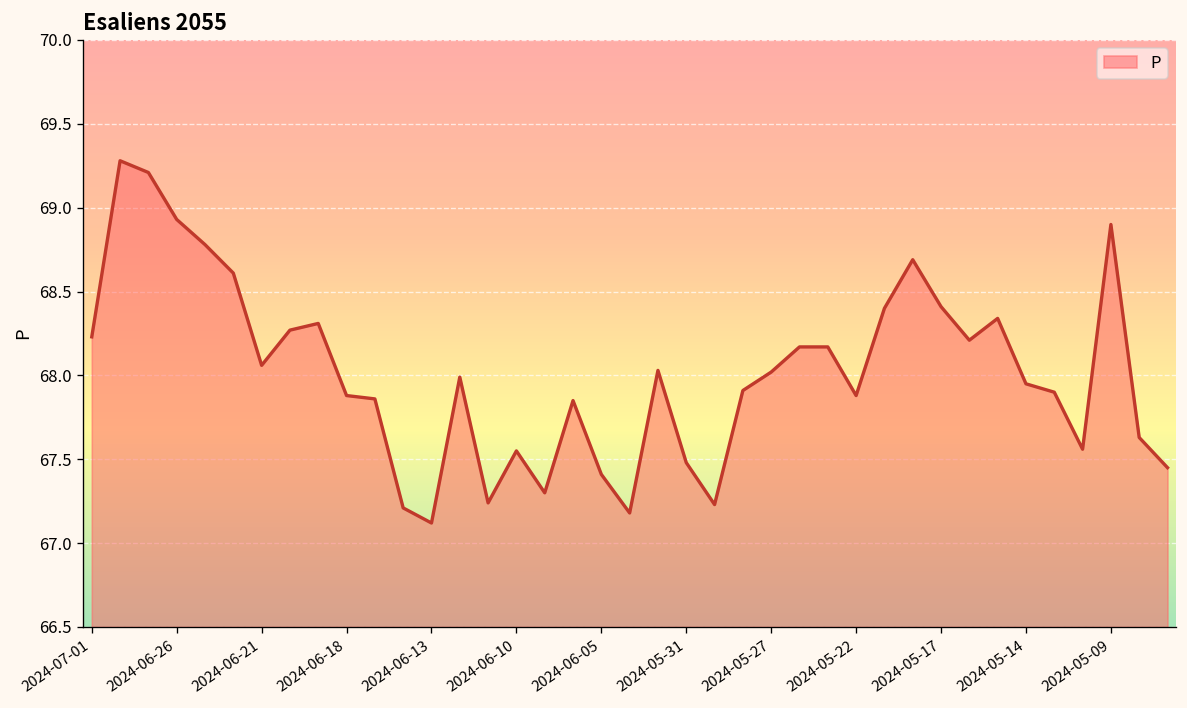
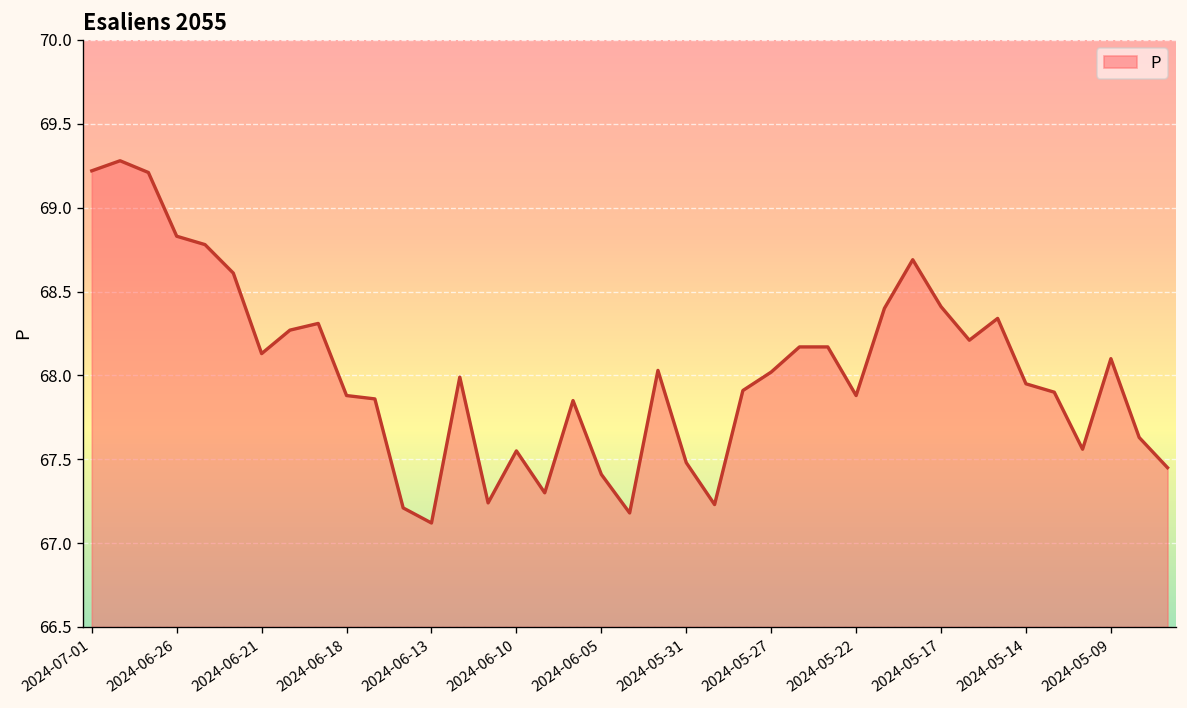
2024-07-01: 68.23 -> 69.22
2024-06-26: 68.93 -> 68.83
2024-06-21: 68.06 -> 68.13
2024-05-09: 68.9 -> 68.1
